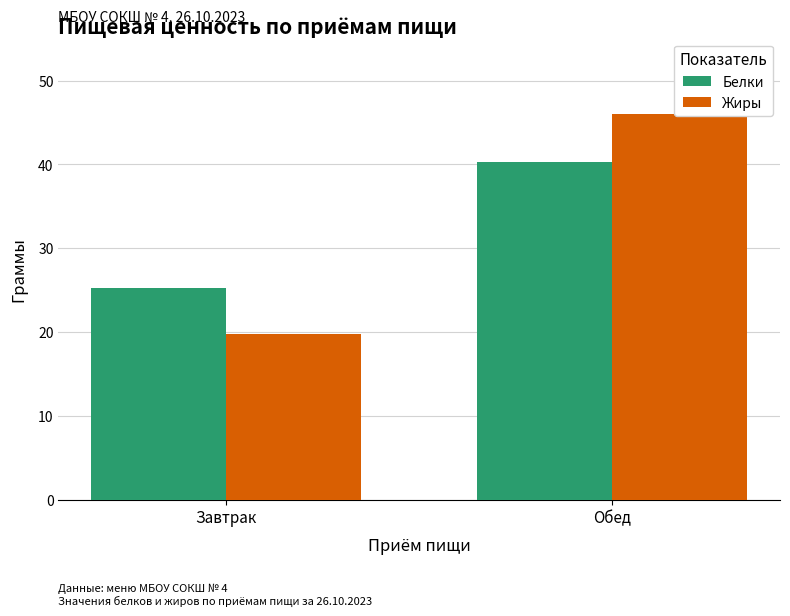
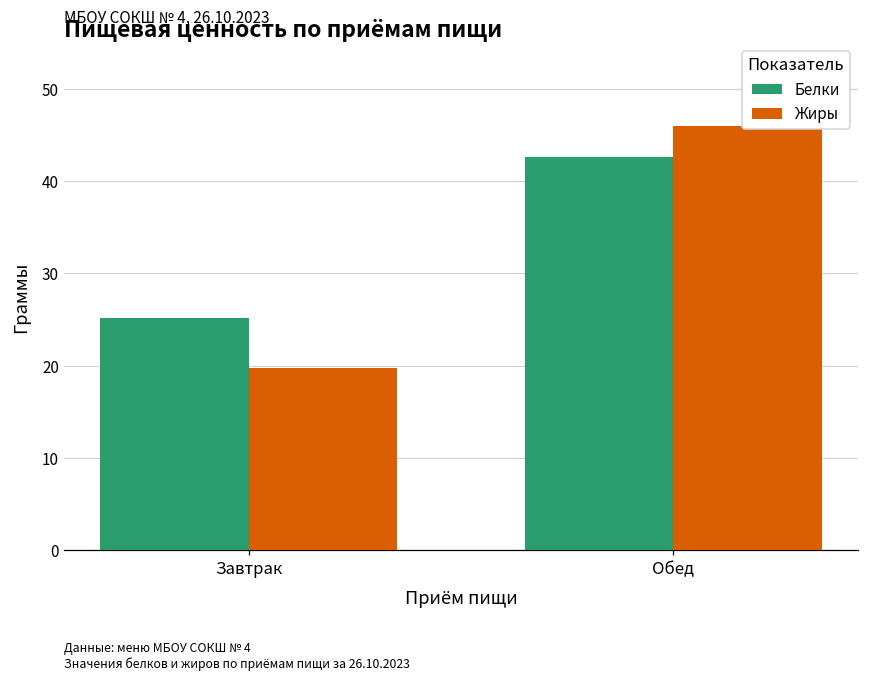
Белки, Обед: 40 -> 43
